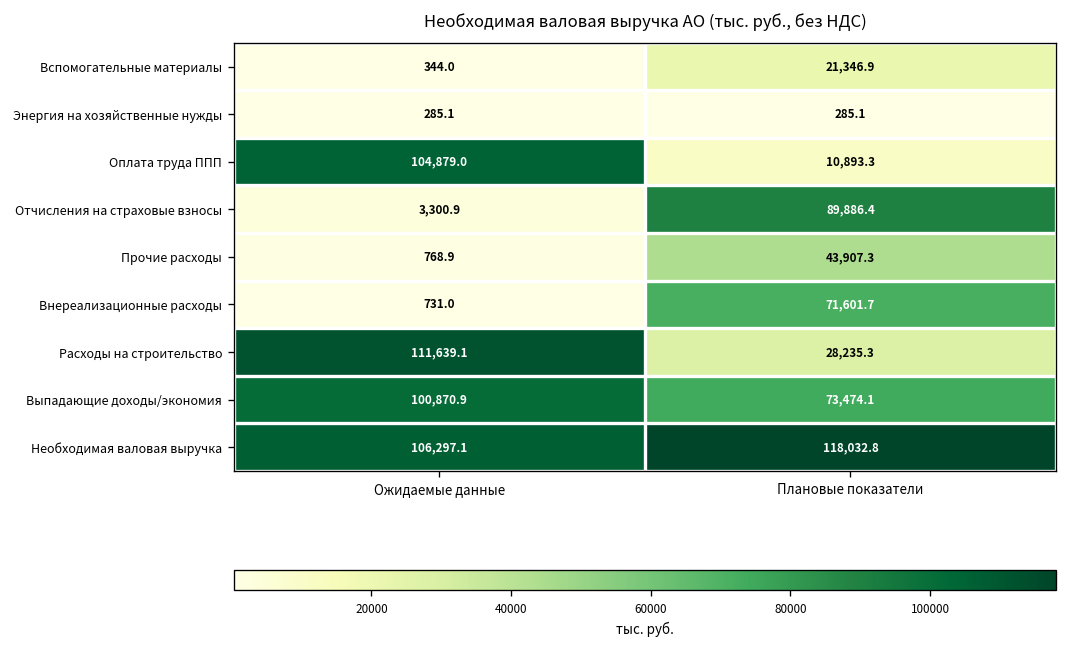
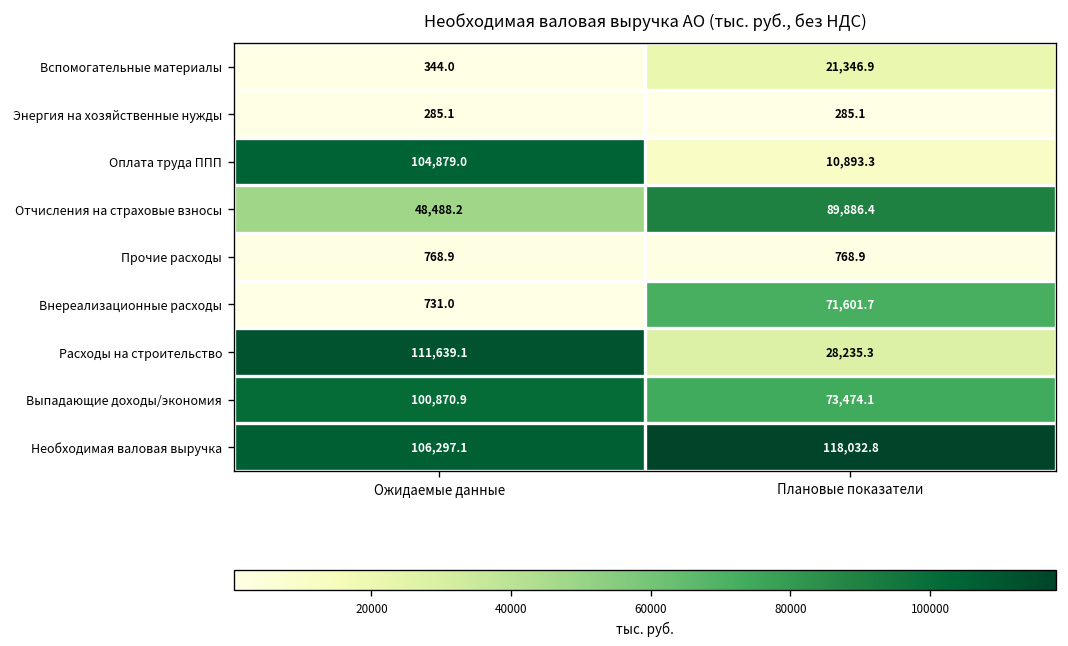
Отчисления на страховые взносы, Ожидаемые данные: 3,300.9 -> 48,488.2
Прочие расходы, Плановые показатели: 43,907.3 -> 768.9
